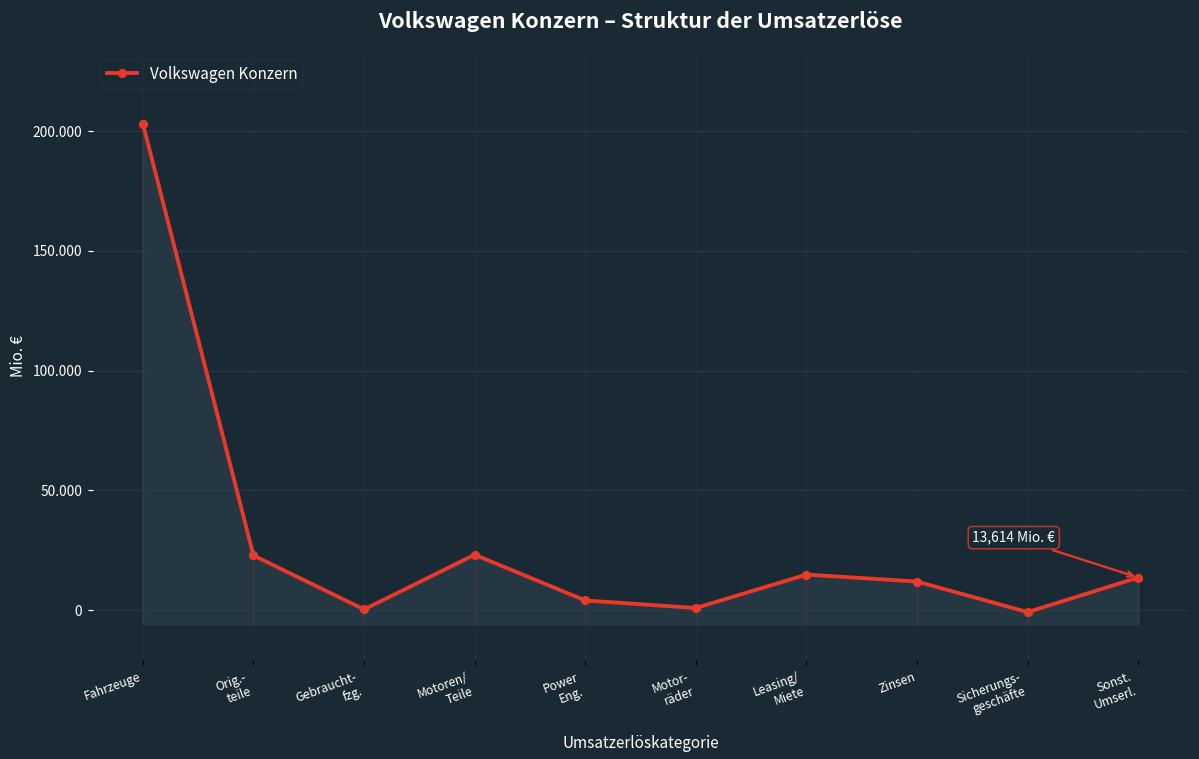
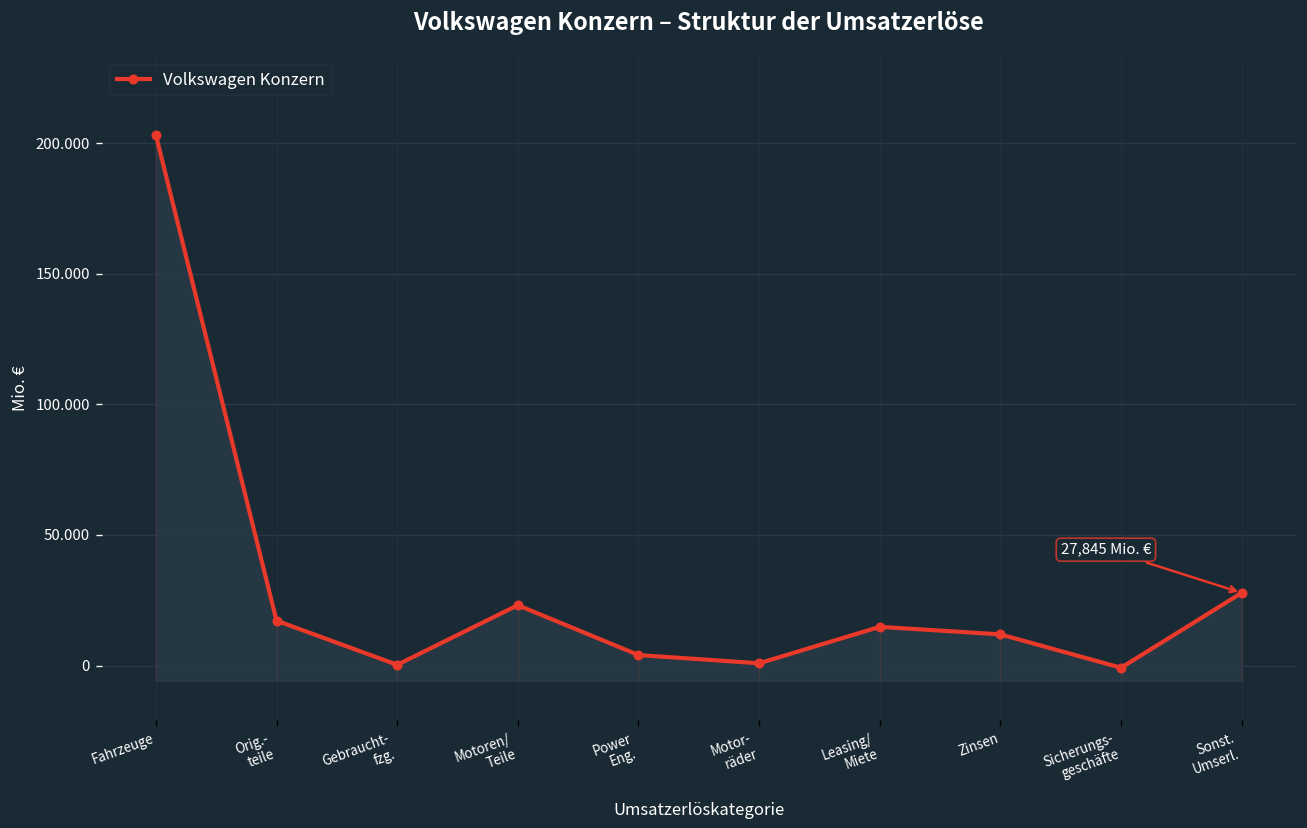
Orig.- teile: 23 -> 17
Sonst. Umserl.: 13,614 -> 27,845
